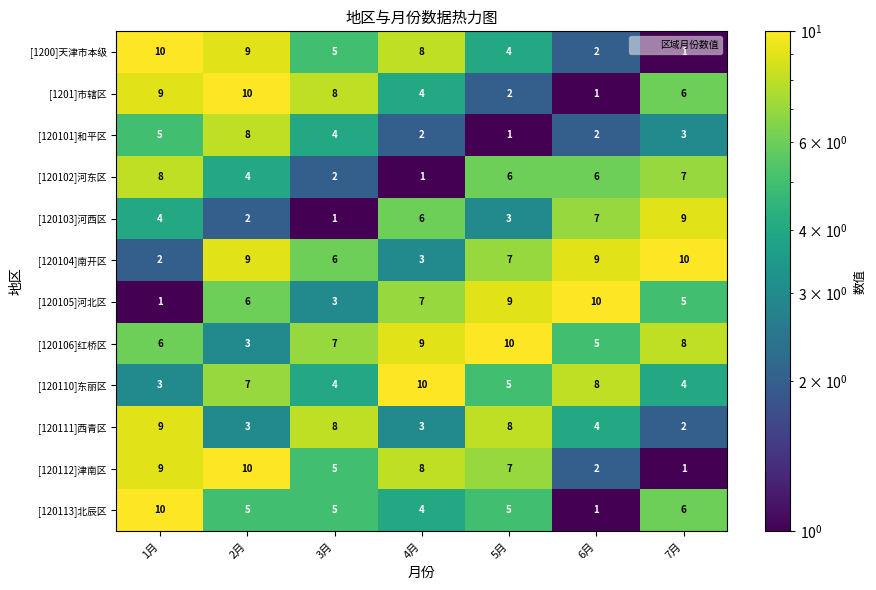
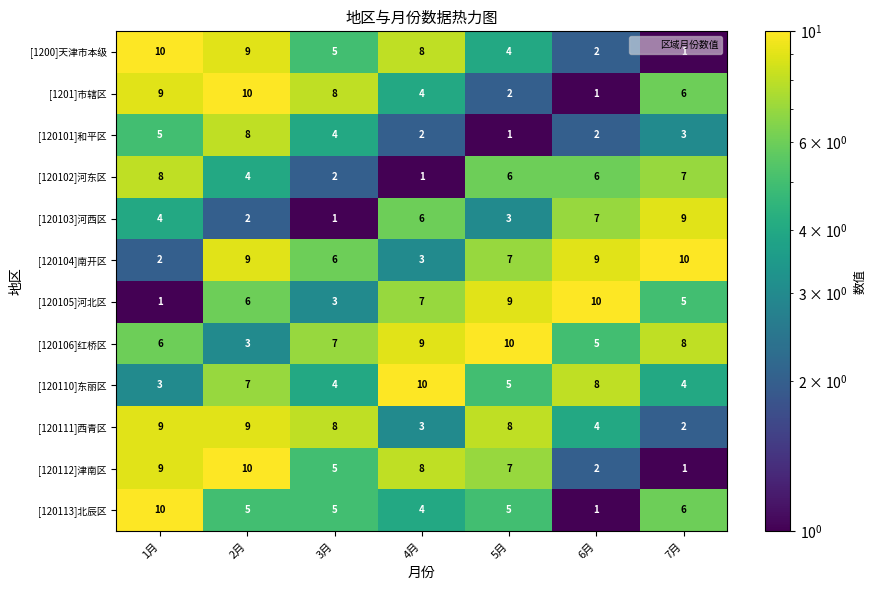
[120111]西青区, 2月: 3 -> 9
